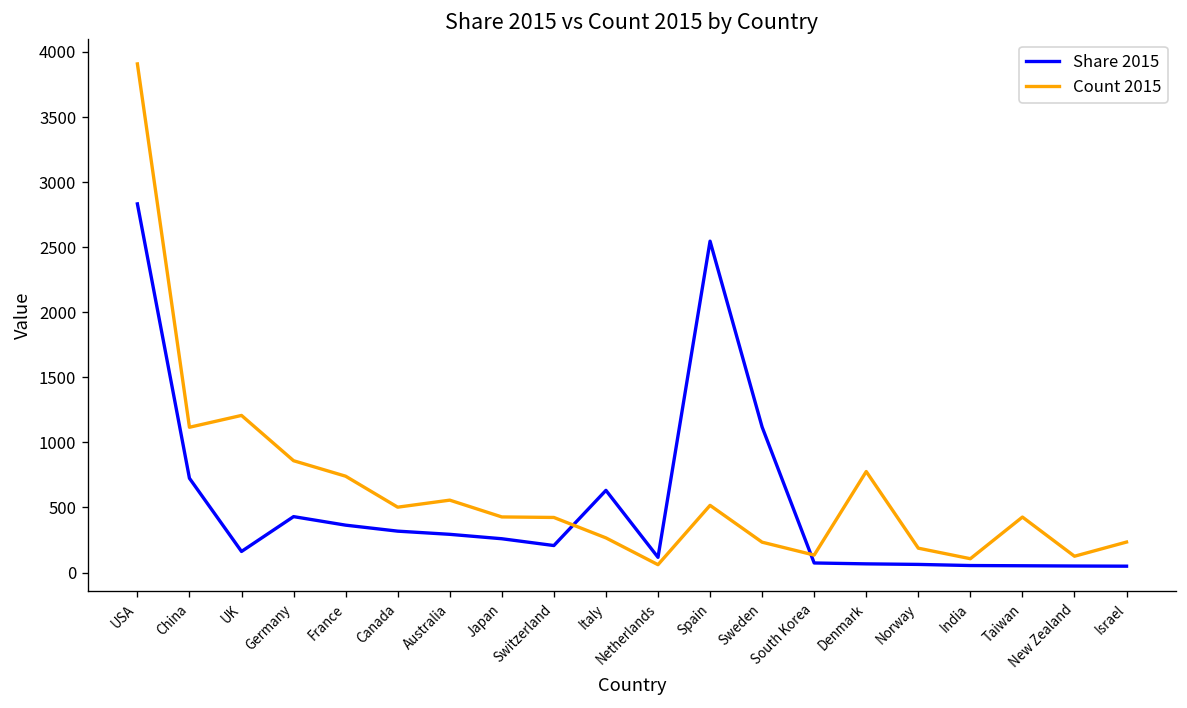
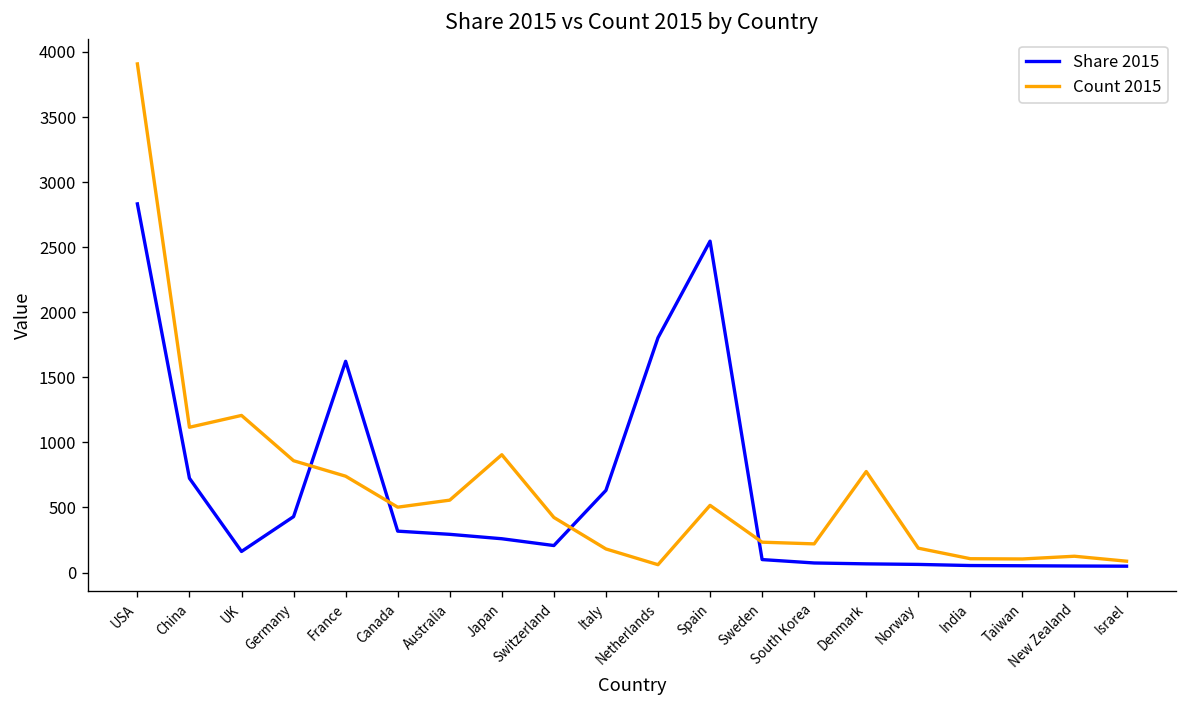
Share 2015, France: 360 -> 1620
Count 2015, Japan: 430 -> 910
Count 2015, Italy: 270 -> 180
Share 2015, Netherlands: 120 -> 1800
Share 2015, Sweden: 1120 -> 100
Count 2015, South Korea: 130 -> 220
Count 2015, Taiwan: 430 -> 100
Count 2015, Israel: 230 -> 90
